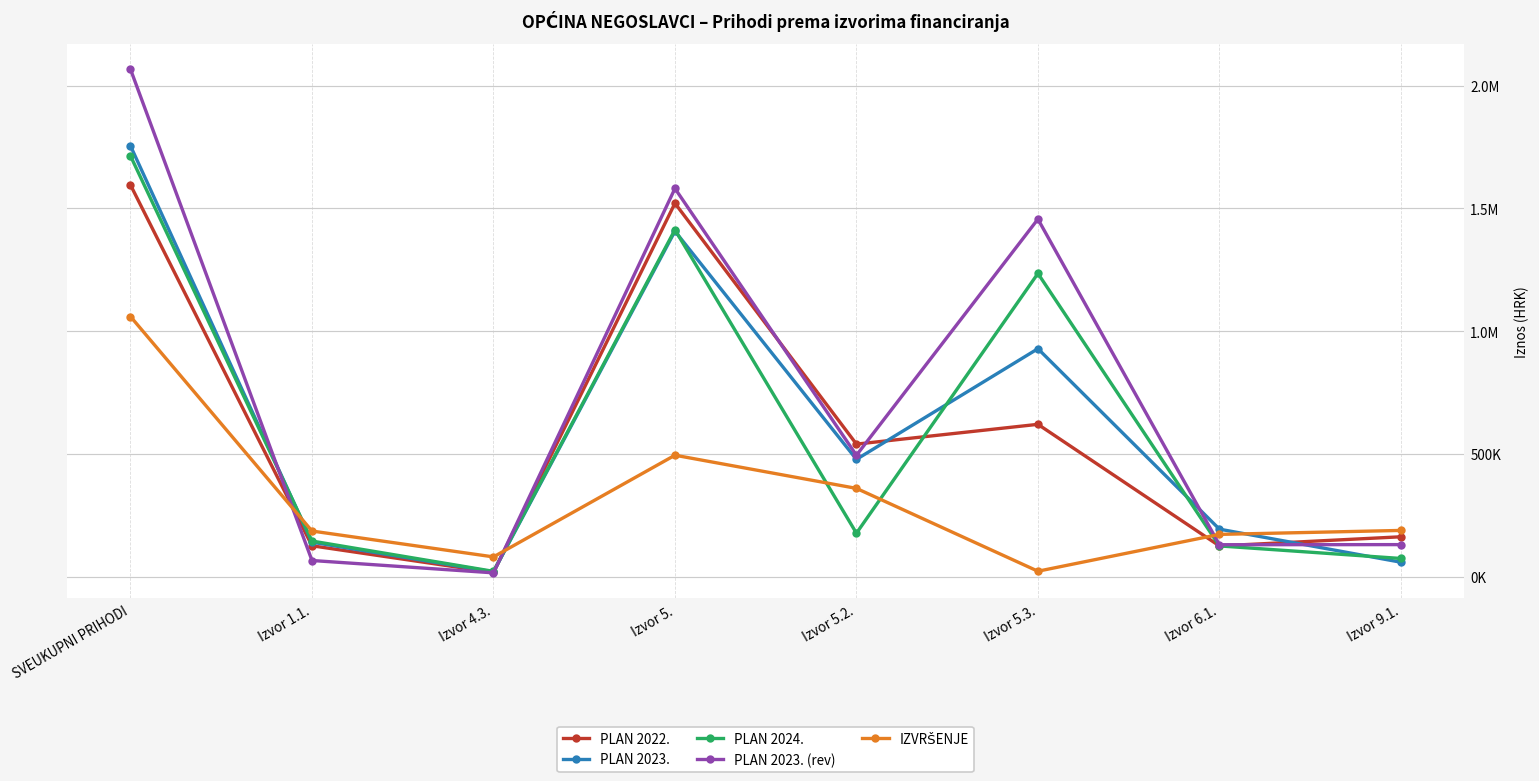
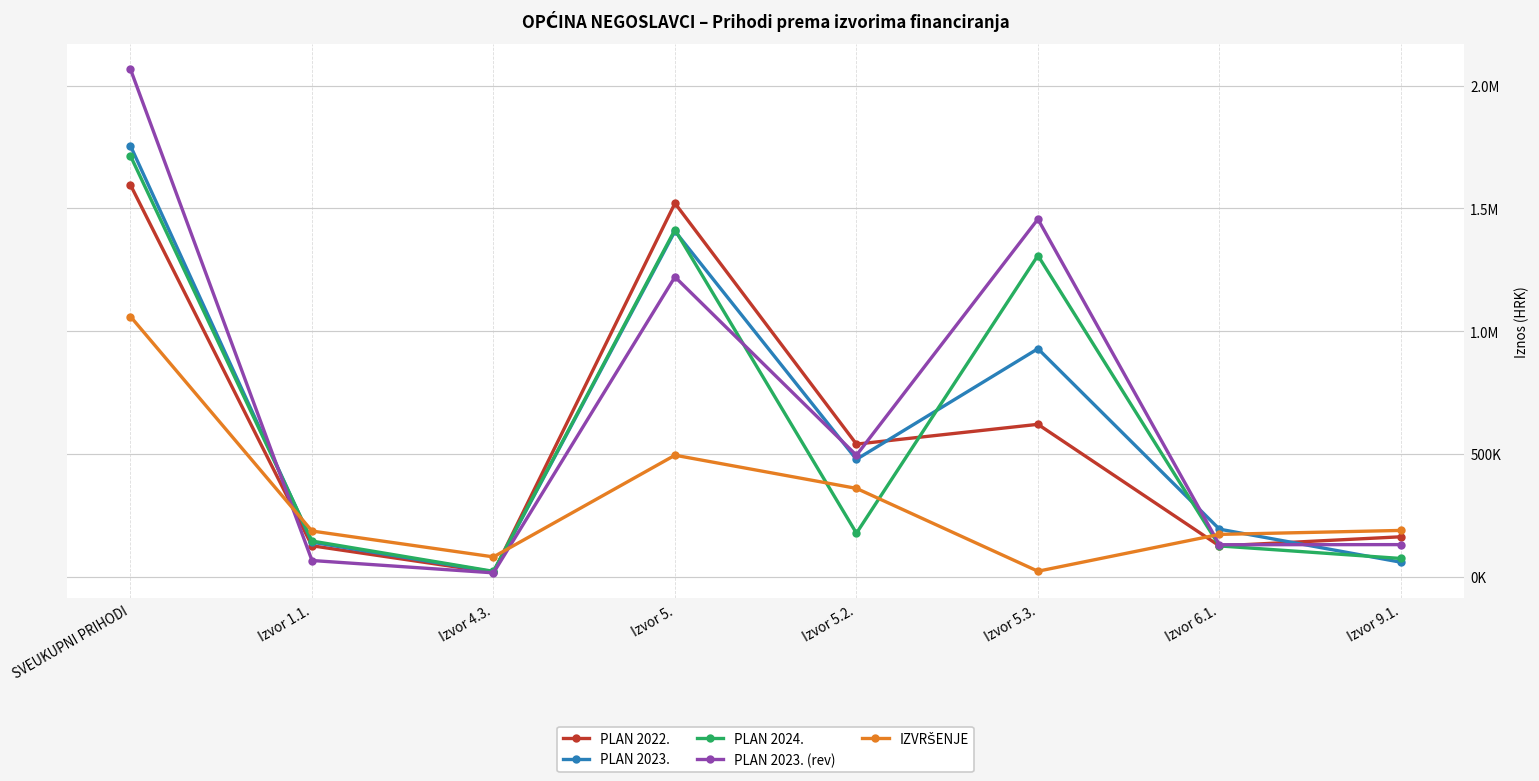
PLAN 2023. (rev), Izvor 5.: 1580000 -> 1220000
PLAN 2024., Izvor 5.3.: 1240000 -> 1310000
